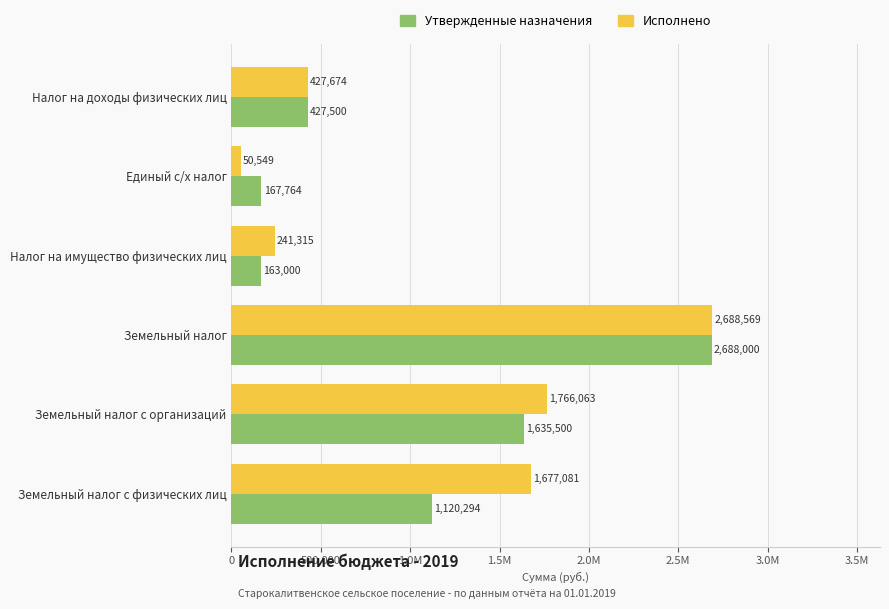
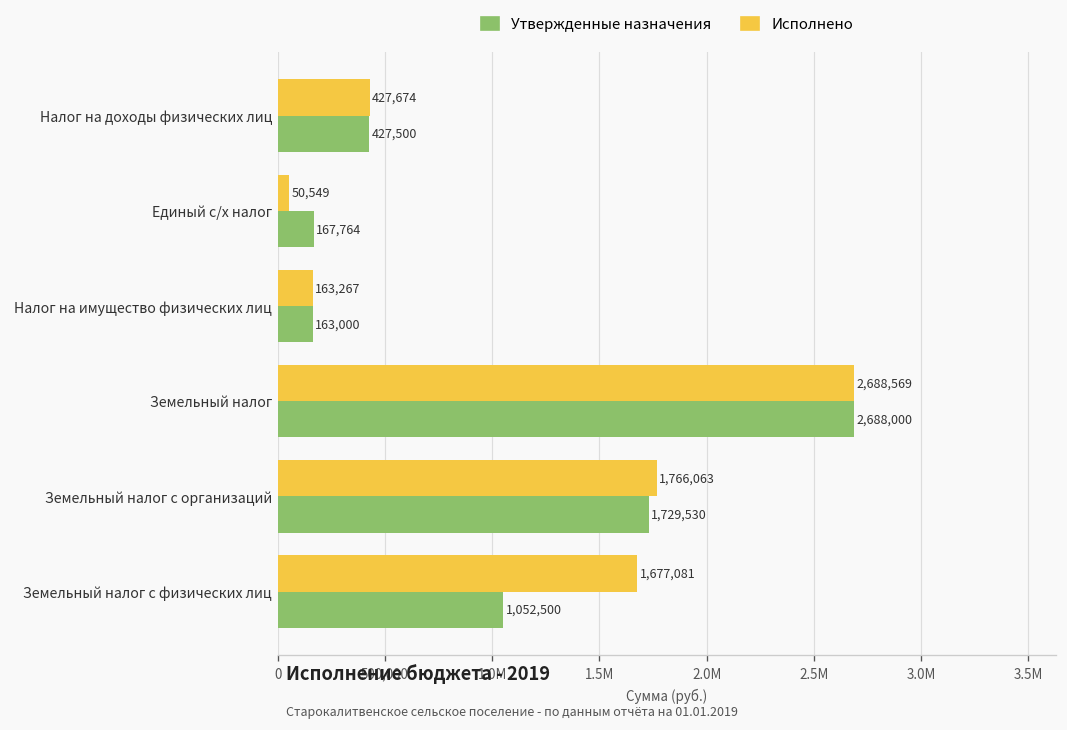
Исполнено, Налог на имущество физических лиц: 241,315 -> 163,267
Утвержденные назначения, Земельный налог с организаций: 1,635,500 -> 1,729,530
Утвержденные назначения, Земельный налог с физических лиц: 1,120,294 -> 1,052,500
